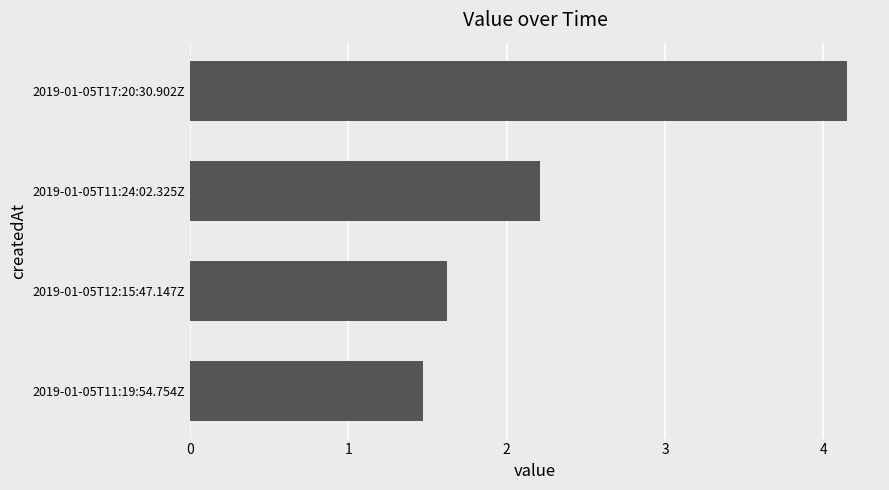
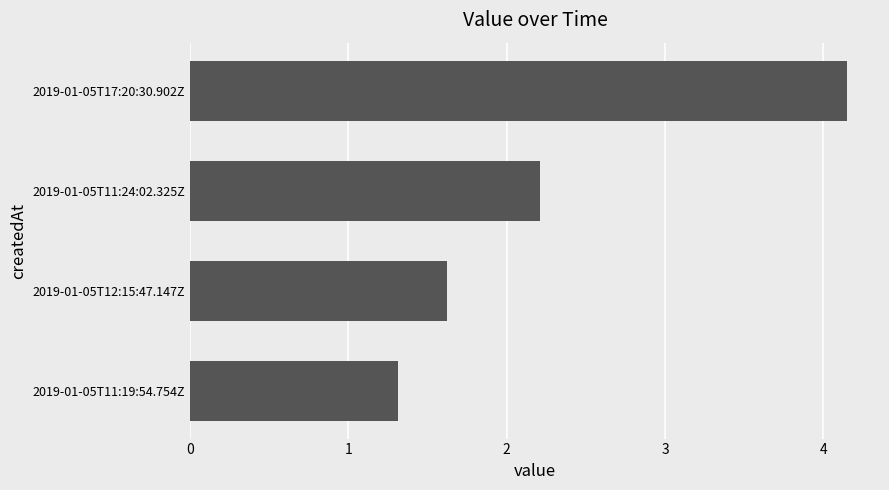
2019-01-05T11:19:54.754Z: 1.47 -> 1.31
